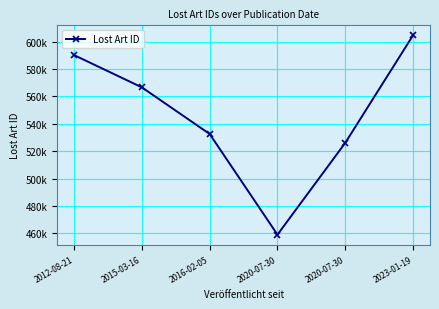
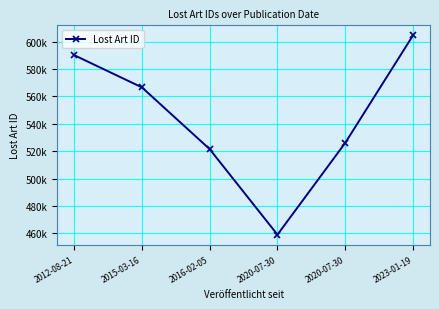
2016-02-05: 533000 -> 521000
